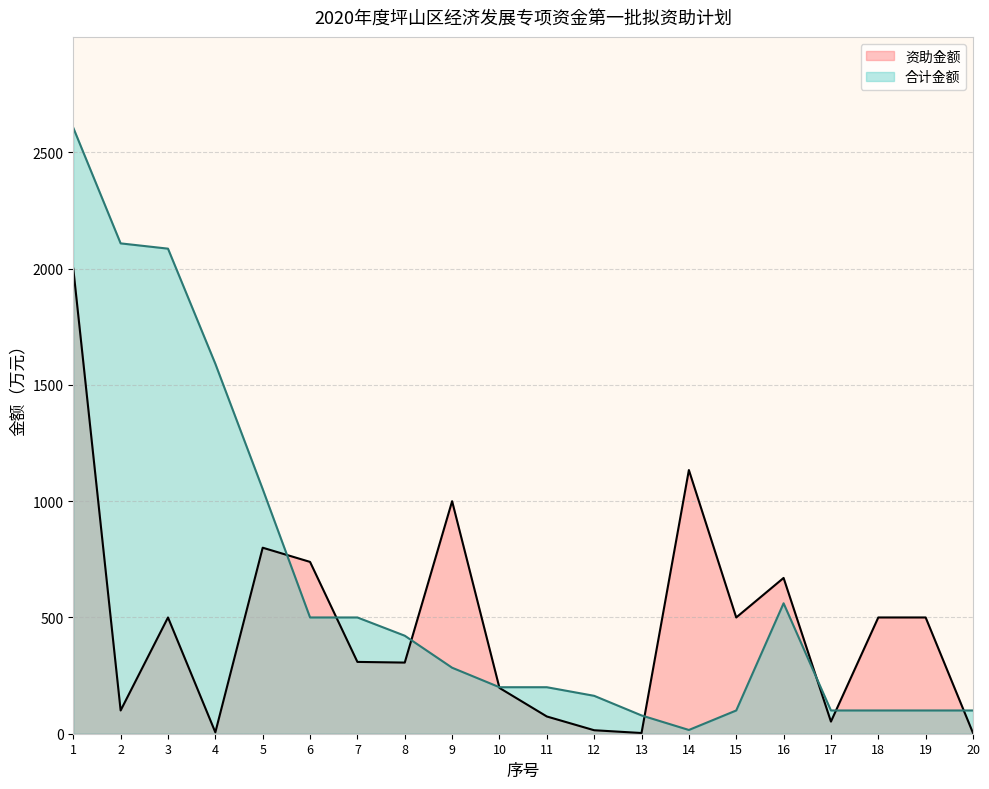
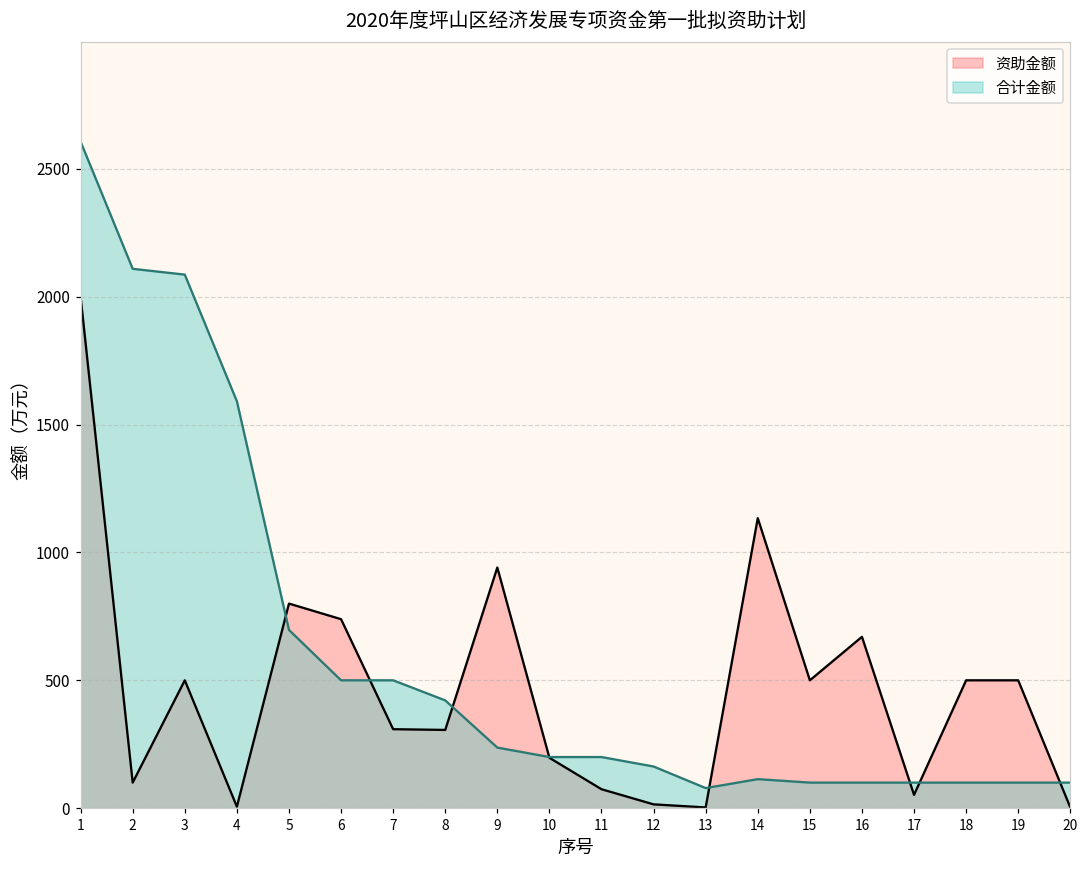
合计金额, 5: 1050 -> 700
资助金额, 9: 1000 -> 940
合计金额, 9: 280 -> 240
合计金额, 14: 20 -> 110
合计金额, 16: 560 -> 100
